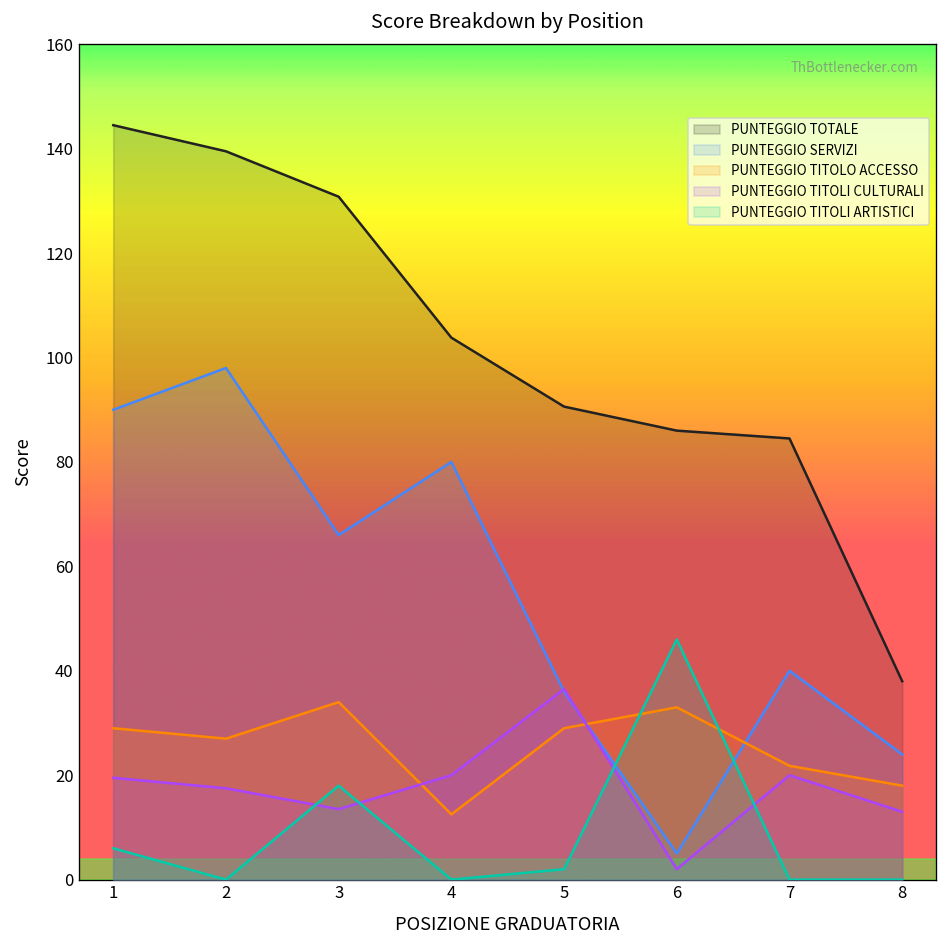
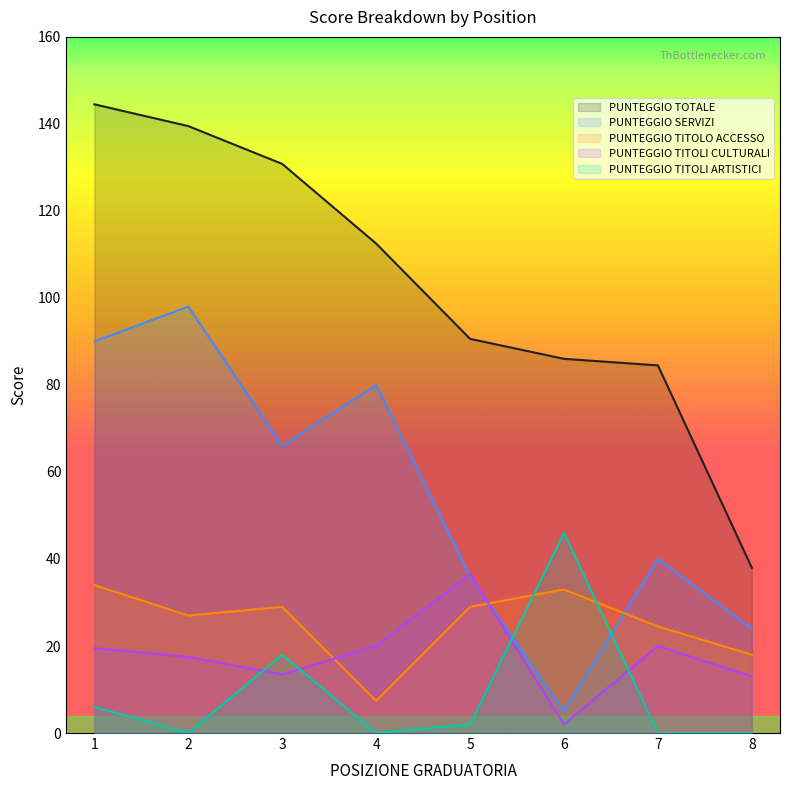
PUNTEGGIO TITOLO ACCESSO, 1: 29 -> 34
PUNTEGGIO TITOLO ACCESSO, 3: 34 -> 29
PUNTEGGIO TOTALE, 4: 104 -> 113
PUNTEGGIO TITOLO ACCESSO, 4: 13 -> 7
PUNTEGGIO TITOLO ACCESSO, 7: 22 -> 25
